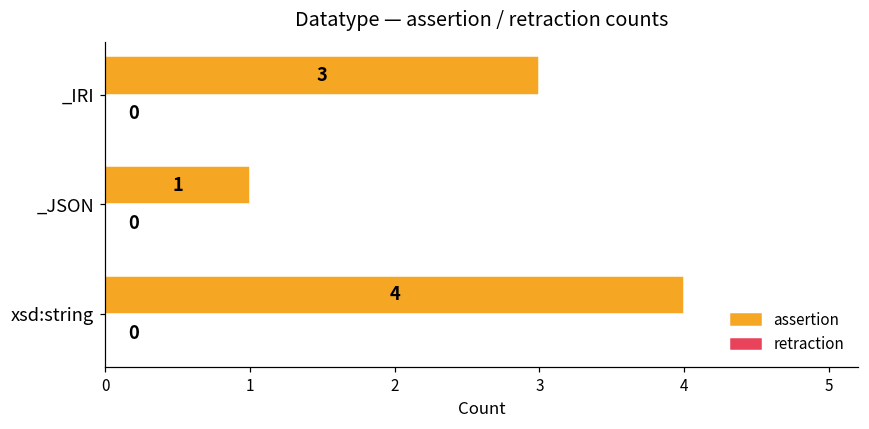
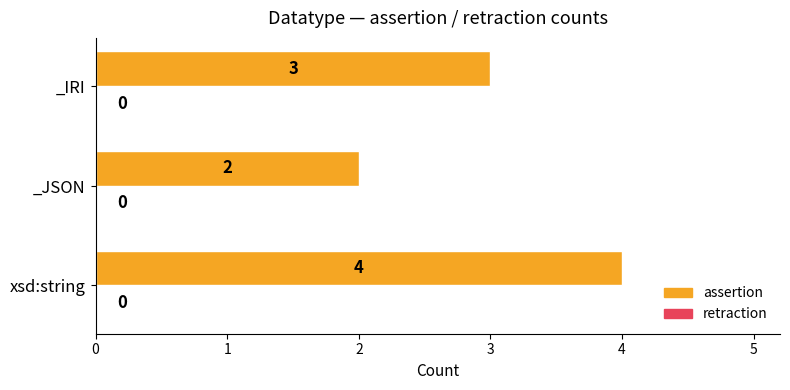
assertion, _JSON: 1 -> 2
